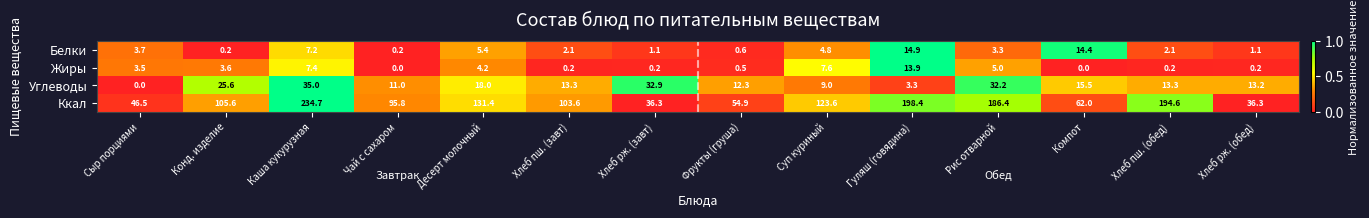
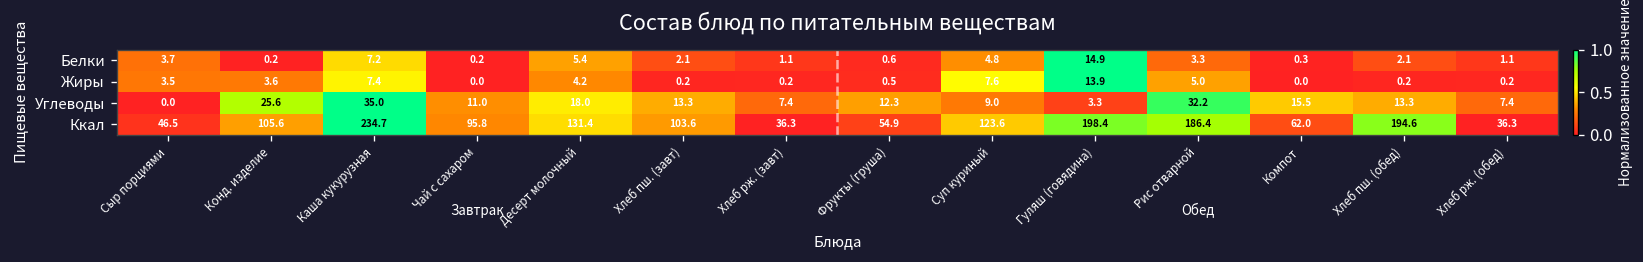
Белки, Компот: 14.4 -> 0.3
Углеводы, Хлеб рж. (завт): 32.9 -> 7.4
Углеводы, Хлеб рж. (обед): 13.2 -> 7.4
